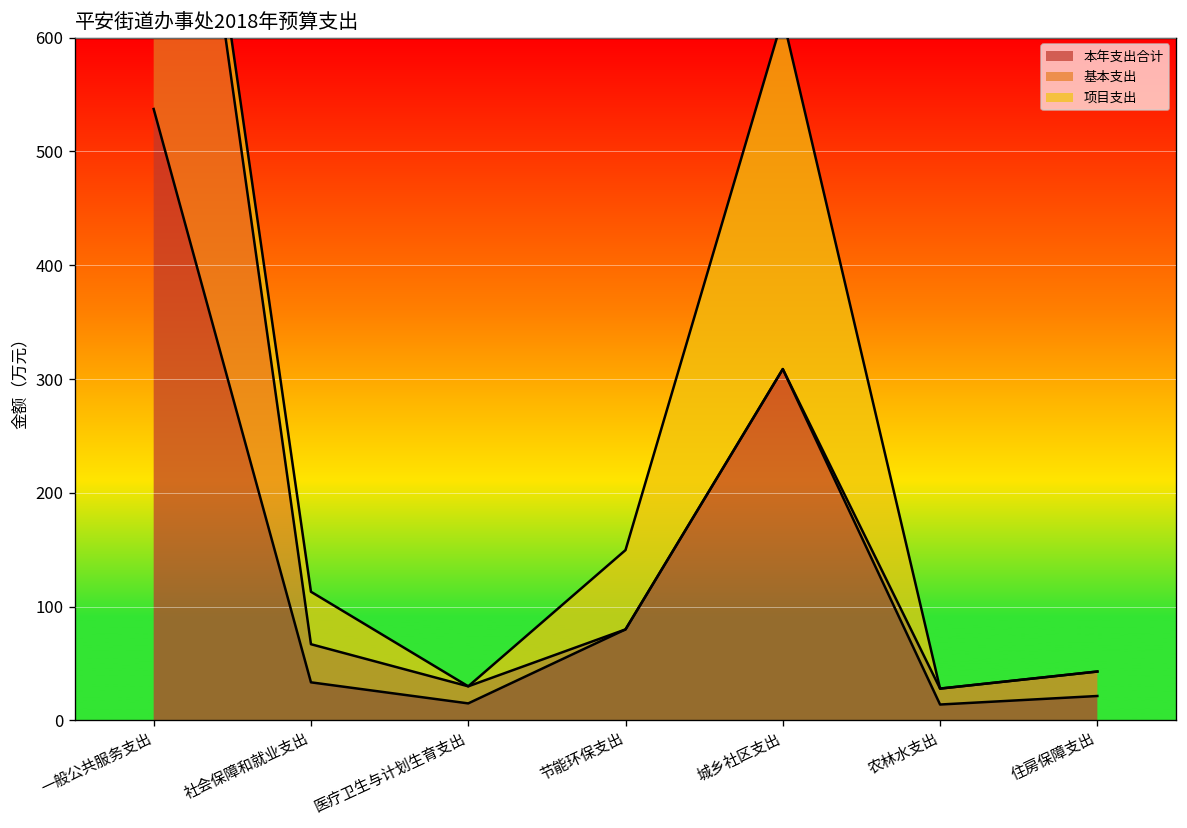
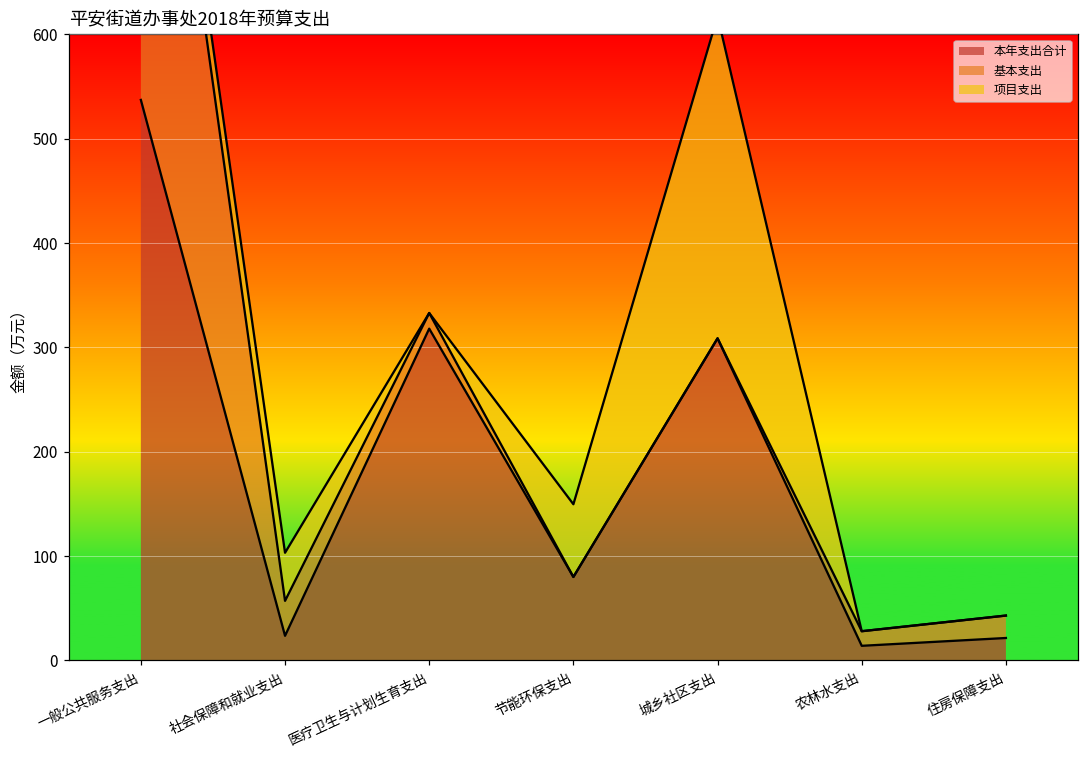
本年支出合计, 社会保障和就业支出: 30 -> 20
本年支出合计, 医疗卫生与计划生育支出: 20 -> 320
